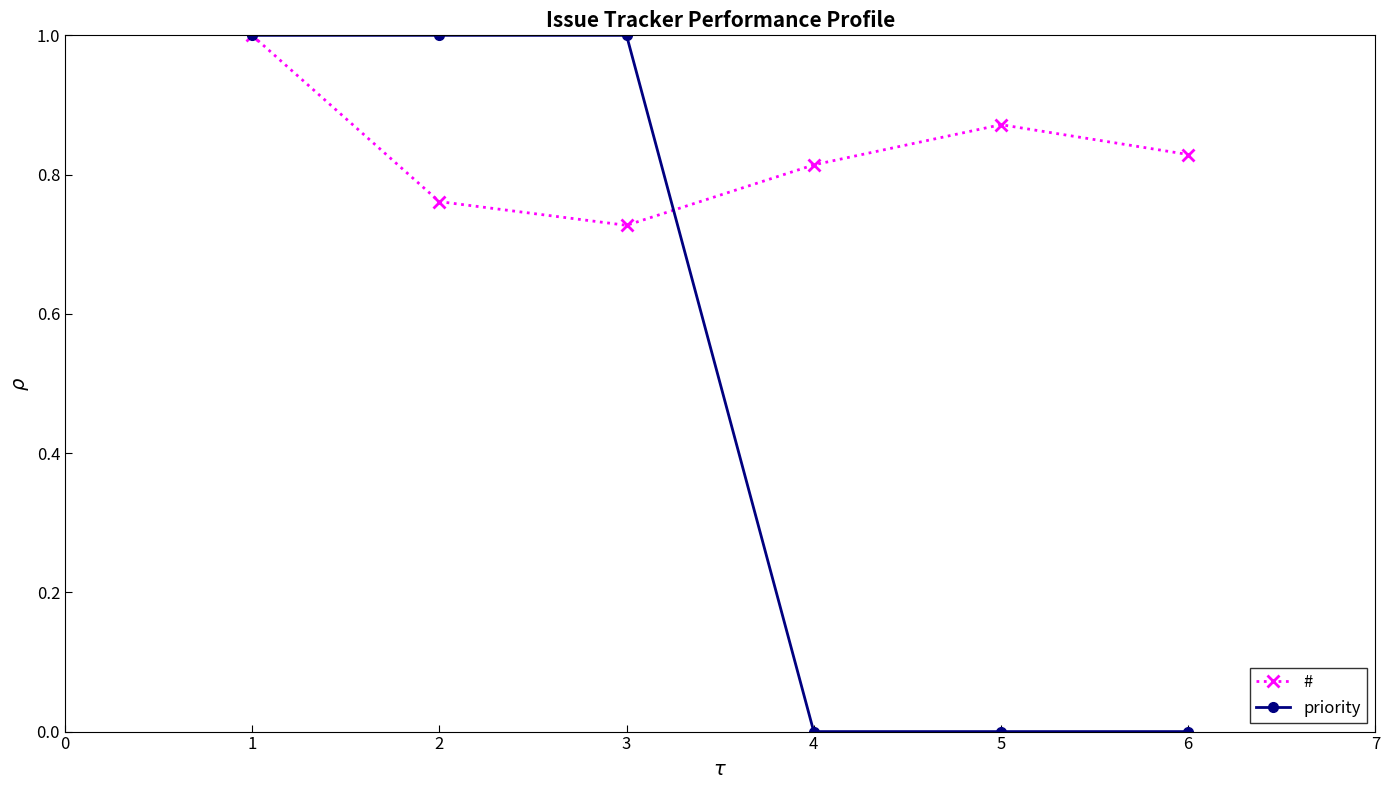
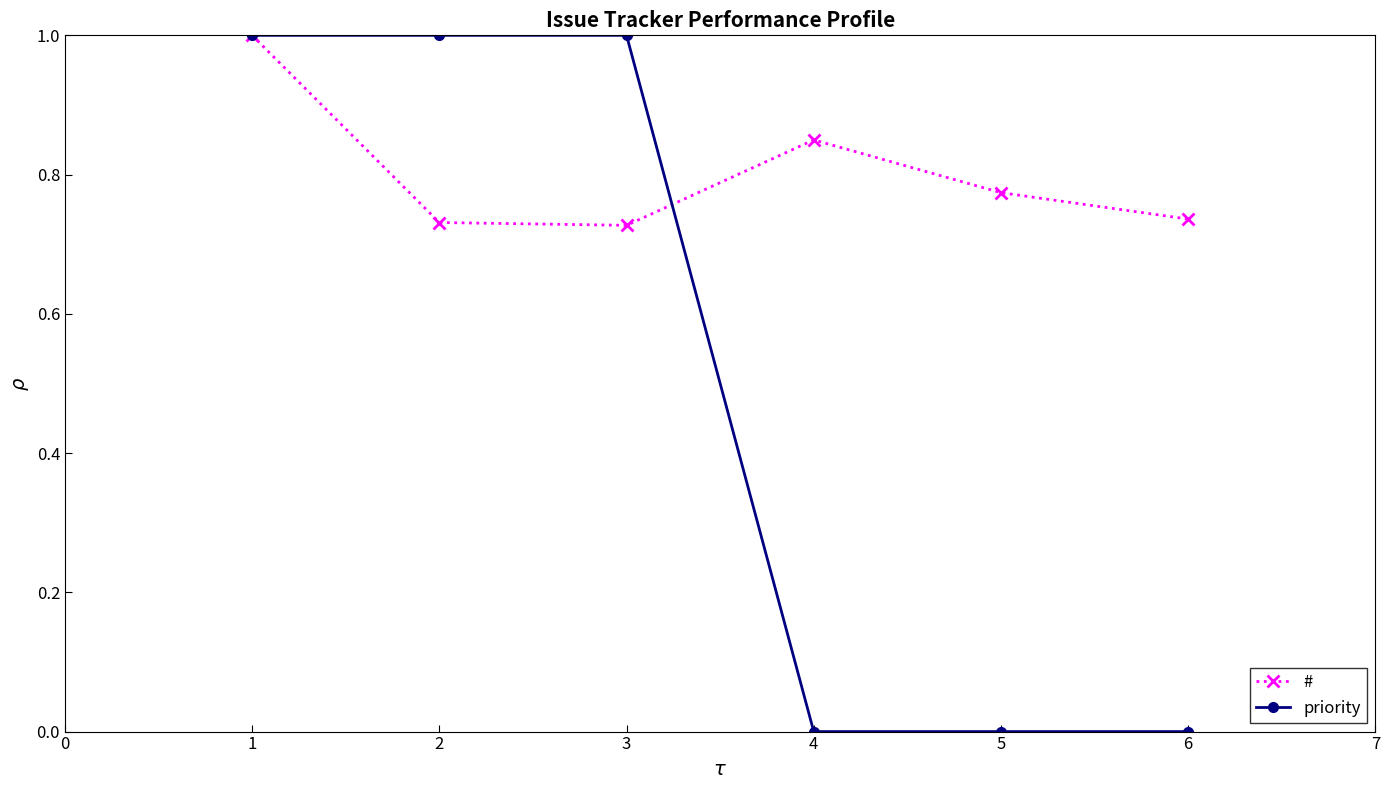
#, 2: 0.76 -> 0.73
#, 4: 0.81 -> 0.85
#, 5: 0.87 -> 0.77
#, 6: 0.83 -> 0.74
